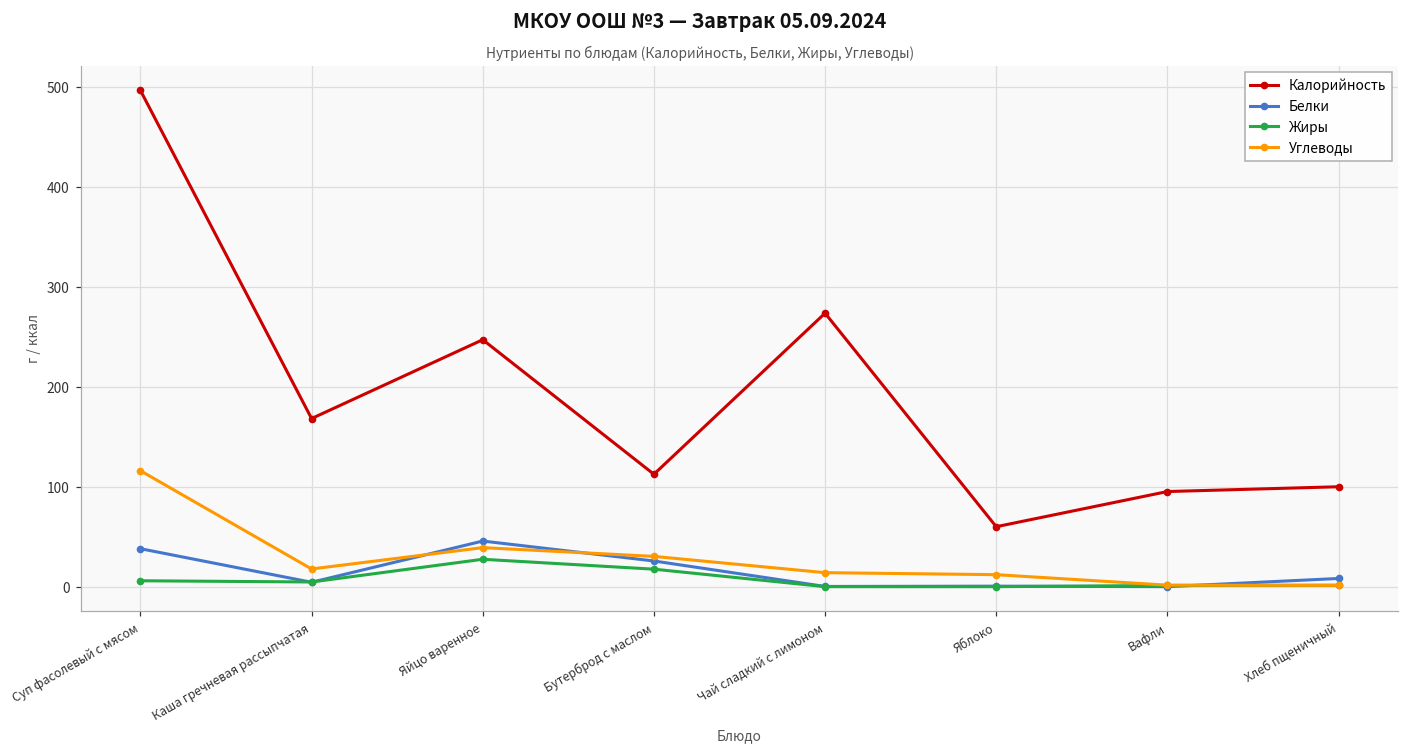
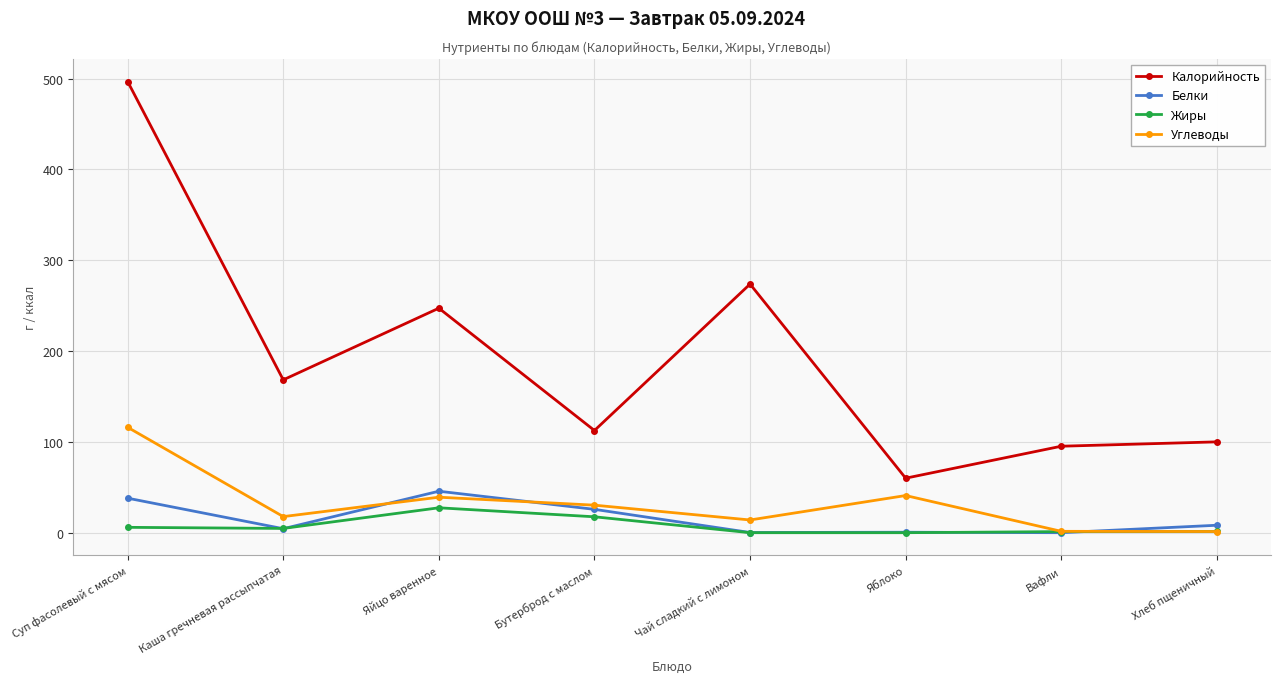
Углеводы, Яблоко: 10 -> 40
